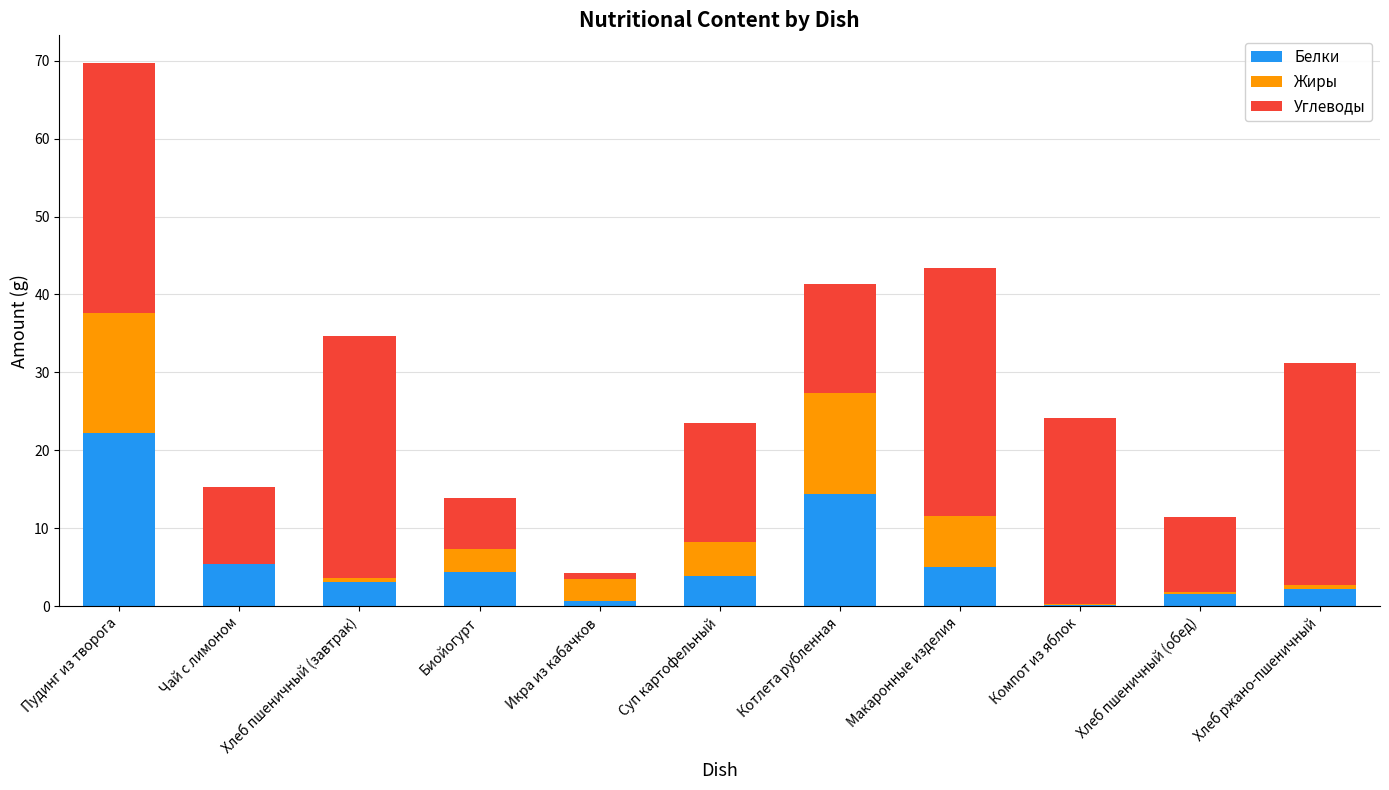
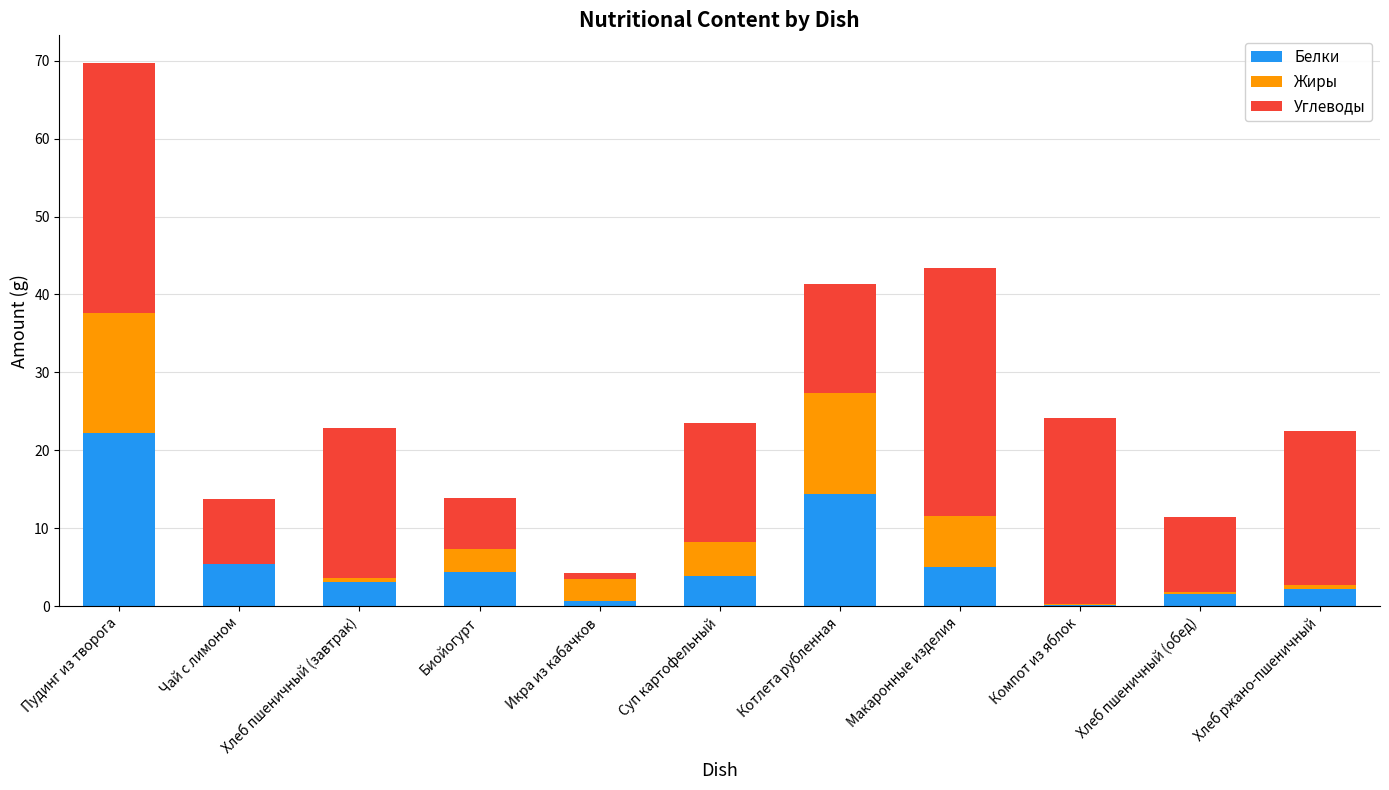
Углеводы, Чай с лимоном: 10 -> 8
Углеводы, Хлеб пшеничный (завтрак): 31 -> 19
Углеводы, Хлеб ржано-пшеничный: 29 -> 20
